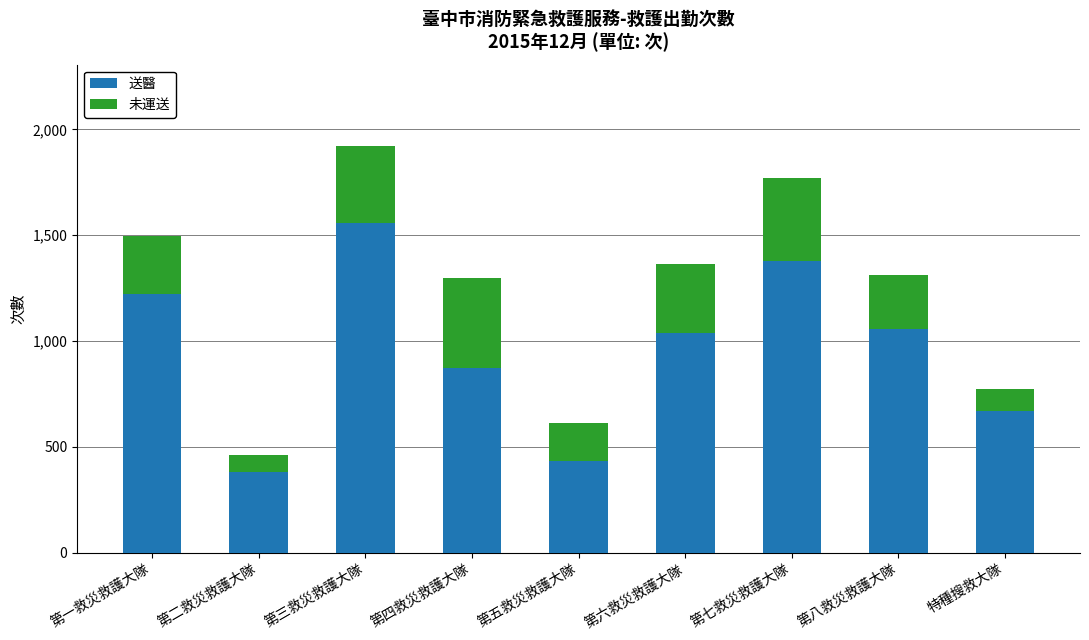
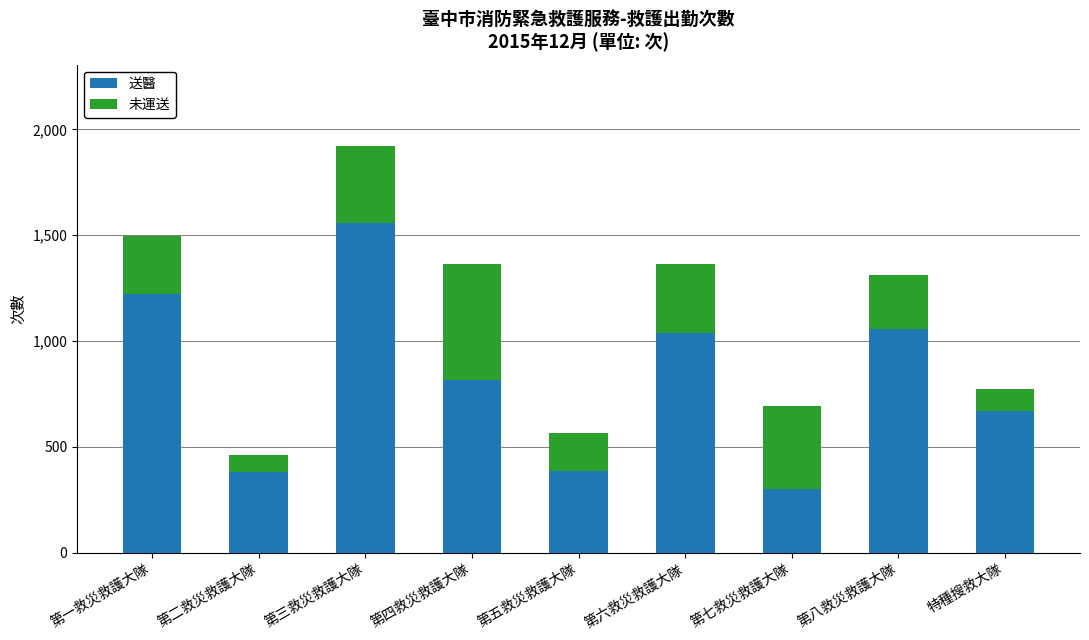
送醫, 第四救災救護大隊: 870 -> 820
未運送, 第四救災救護大隊: 430 -> 550
送醫, 第五救災救護大隊: 440 -> 390
送醫, 第七救災救護大隊: 1,380 -> 300
